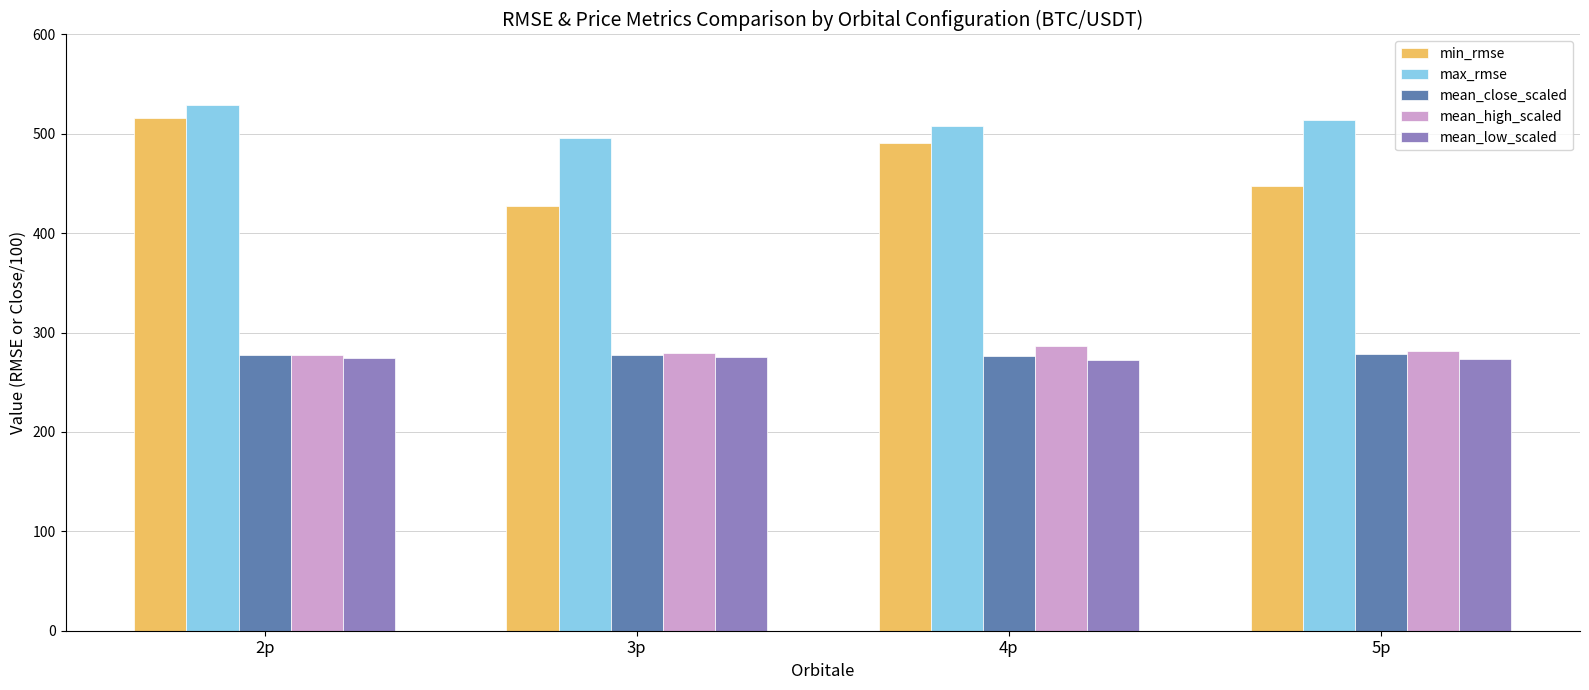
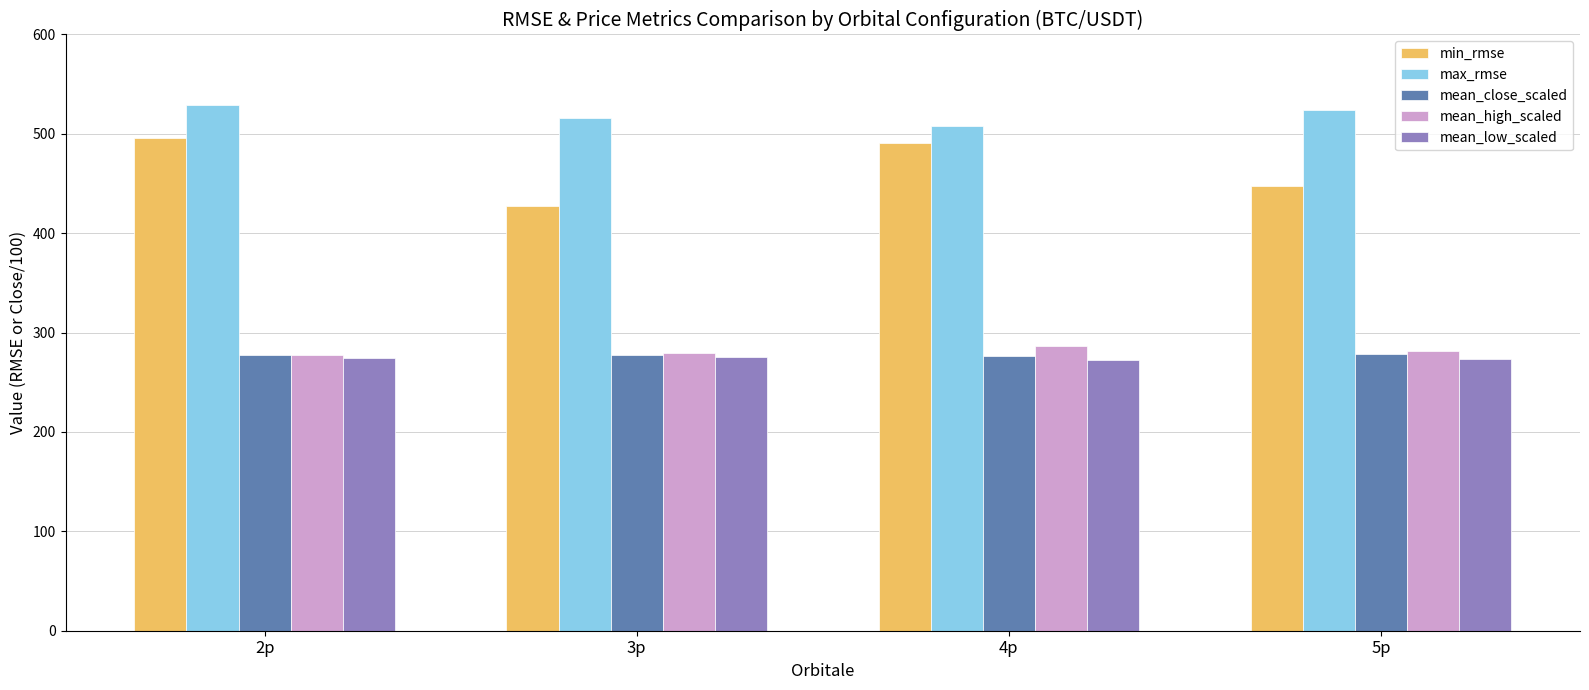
min_rmse, 2p: 520 -> 500
max_rmse, 3p: 500 -> 520
max_rmse, 5p: 510 -> 520
